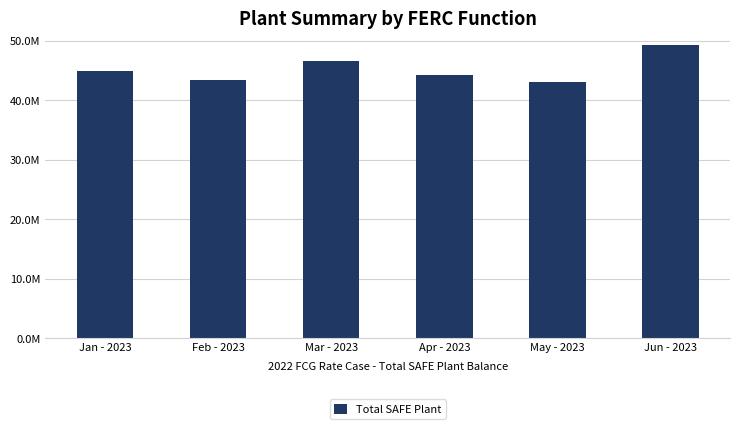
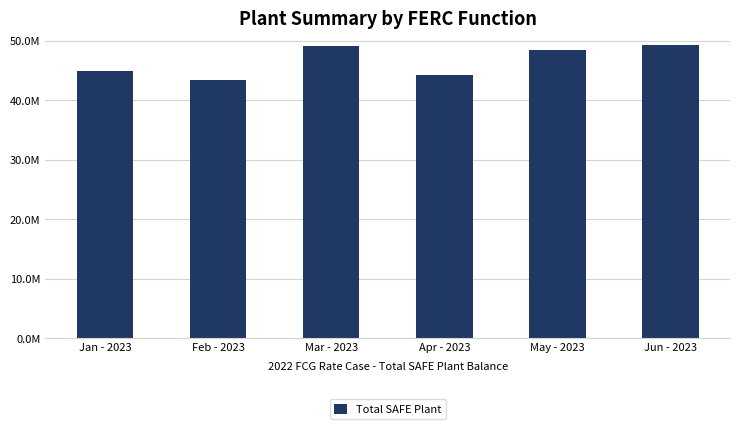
Mar - 2023: 47000000 -> 49000000
May - 2023: 43000000 -> 48000000
